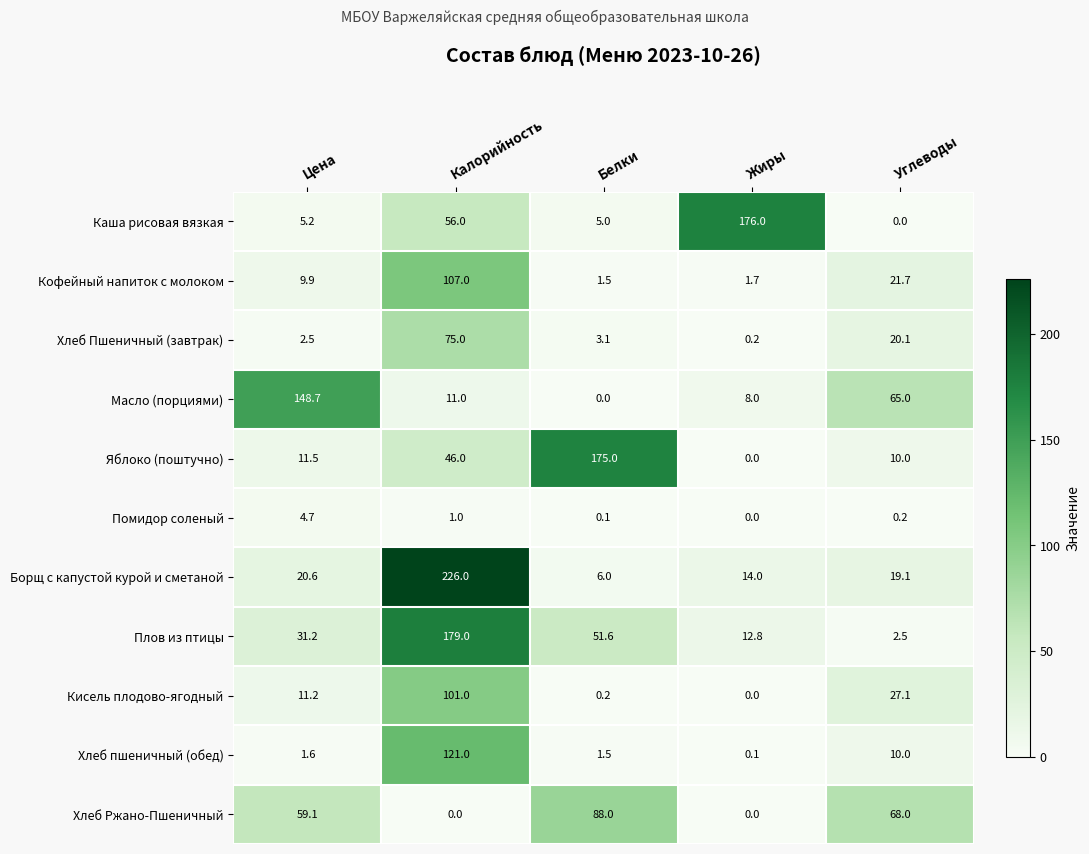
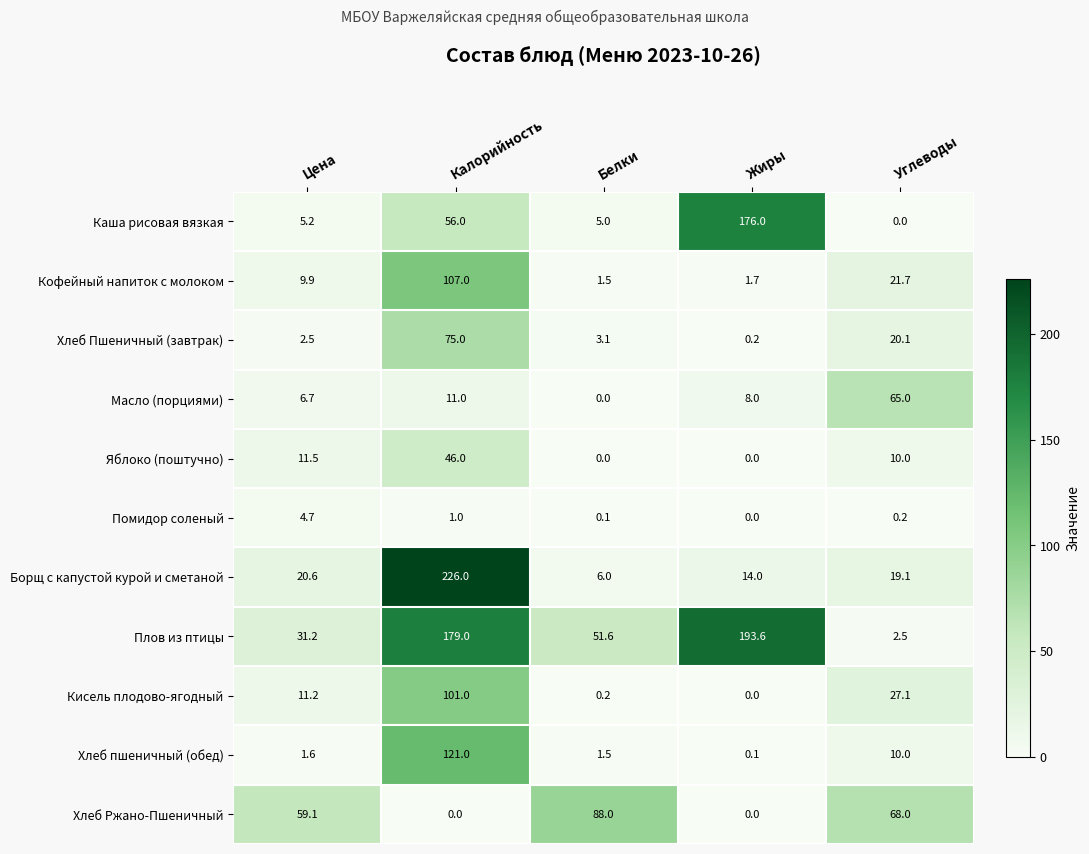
Масло (порциями), Цена: 148.7 -> 6.7
Яблоко (поштучно), Белки: 175.0 -> 0.0
Плов из птицы, Жиры: 12.8 -> 193.6
